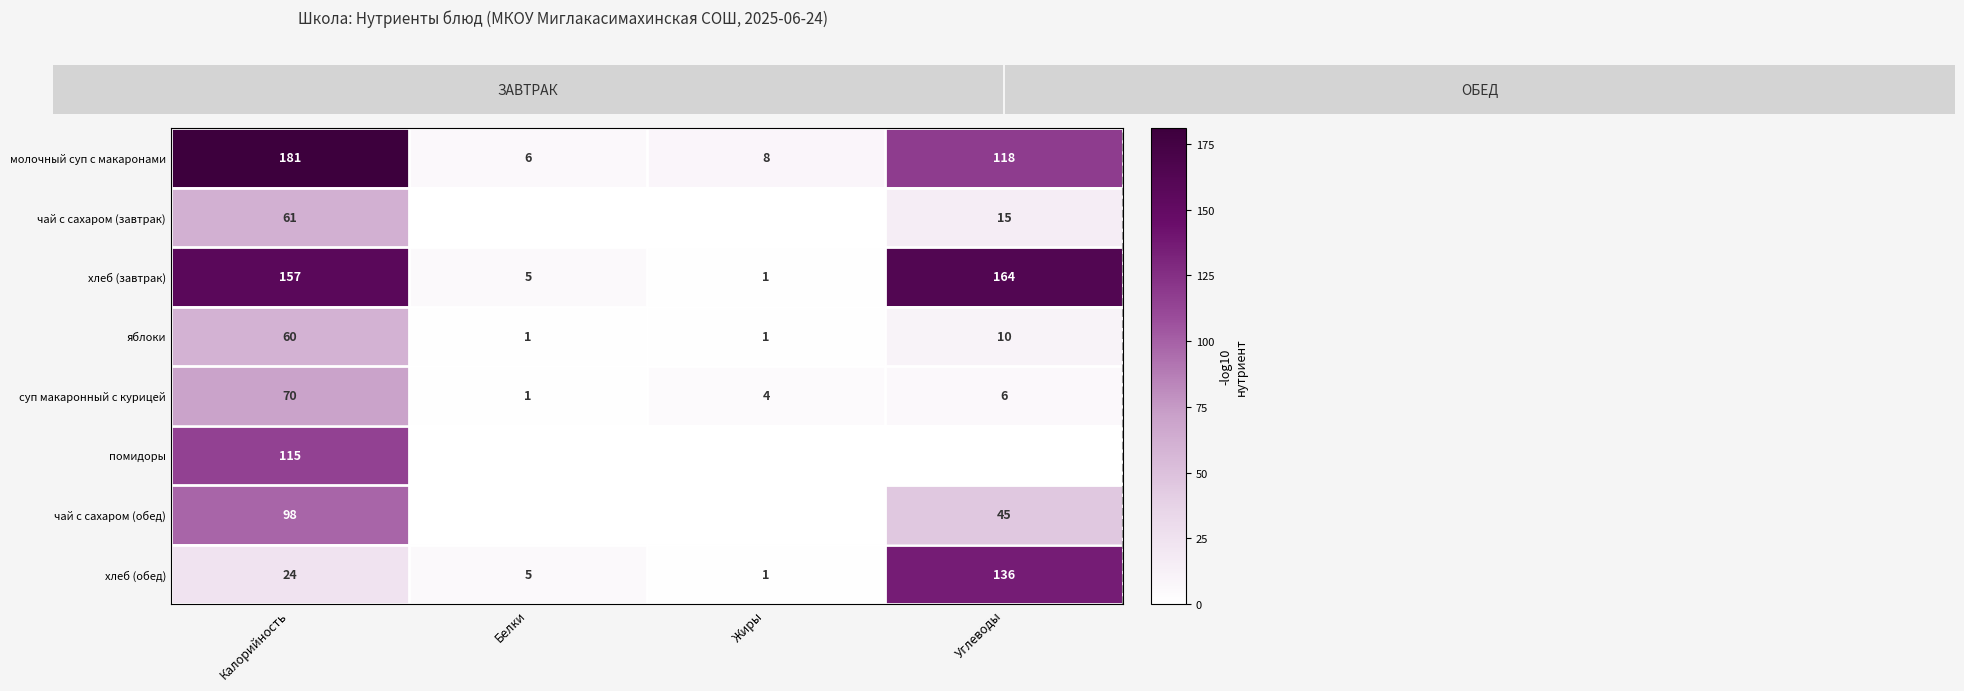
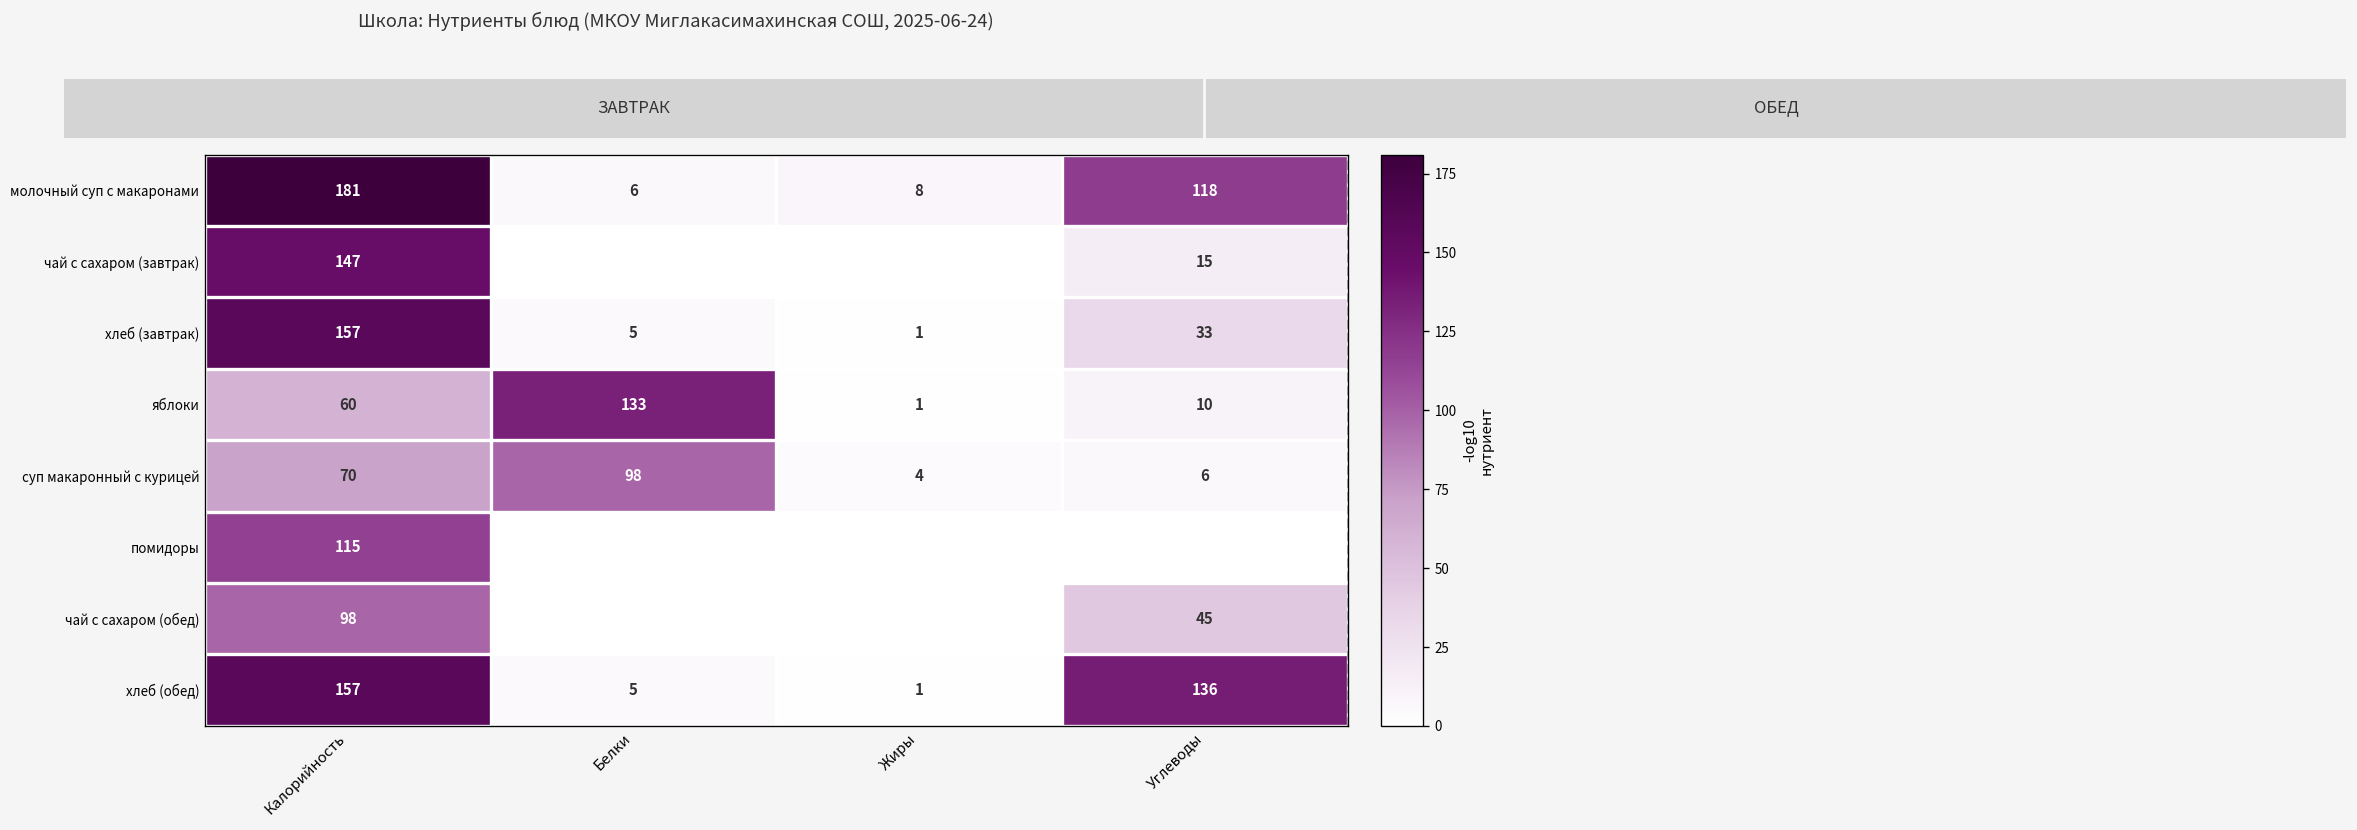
чай с сахаром (завтрак), Калорийность: 61 -> 147
хлеб (завтрак), Углеводы: 164 -> 33
яблоки, Белки: 1 -> 133
суп макаронный с курицей, Белки: 1 -> 98
хлеб (обед), Калорийность: 24 -> 157
